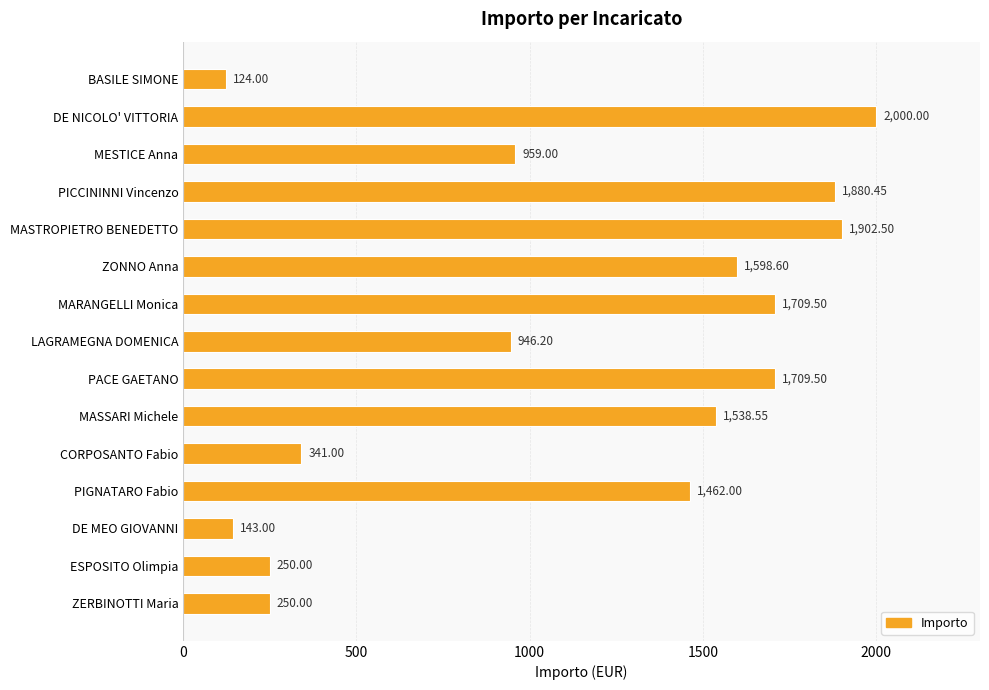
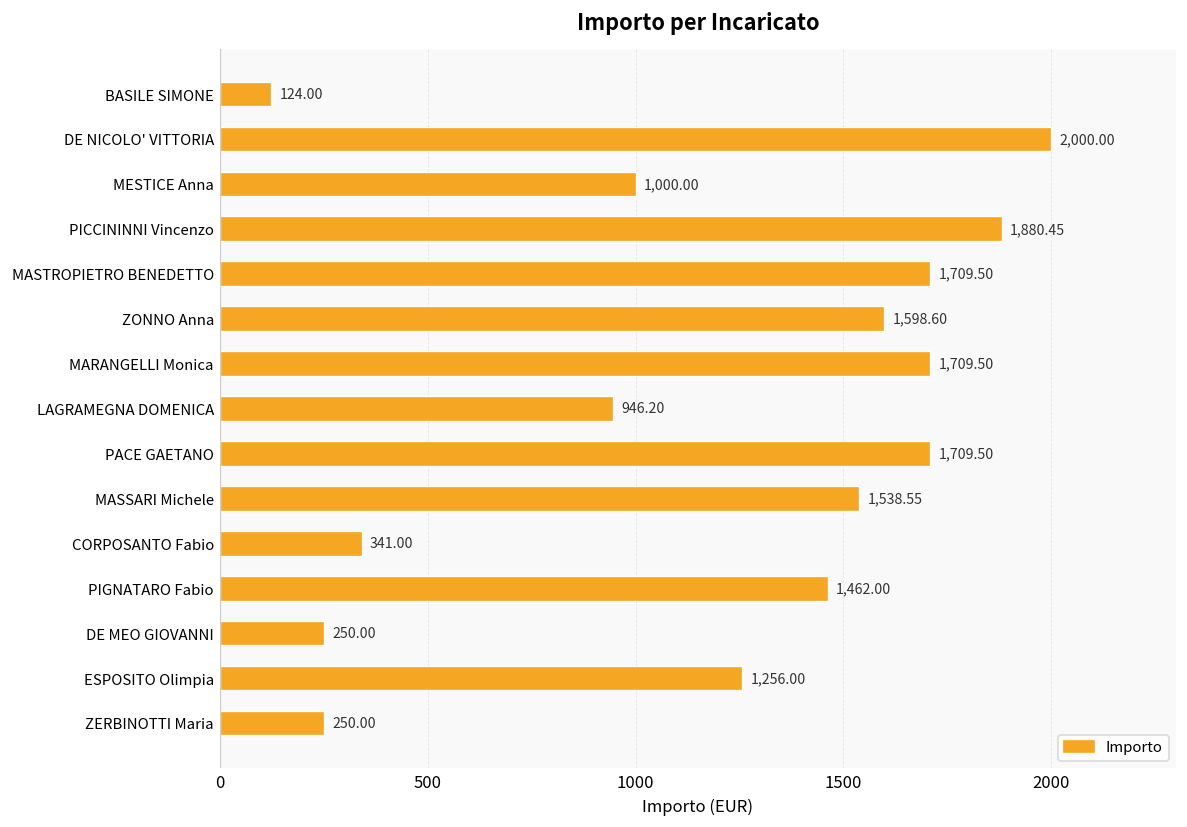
MESTICE Anna: 959.00 -> 1,000.00
MASTROPIETRO BENEDETTO: 1,902.50 -> 1,709.50
DE MEO GIOVANNI: 143.00 -> 250.00
ESPOSITO Olimpia: 250.00 -> 1,256.00
